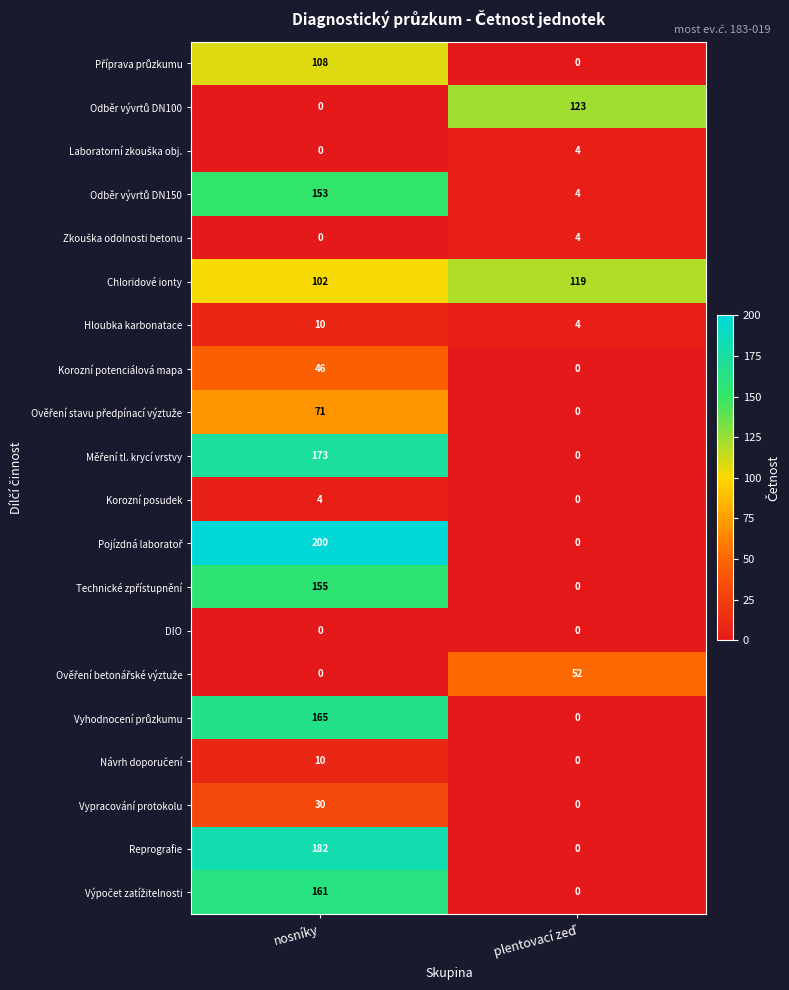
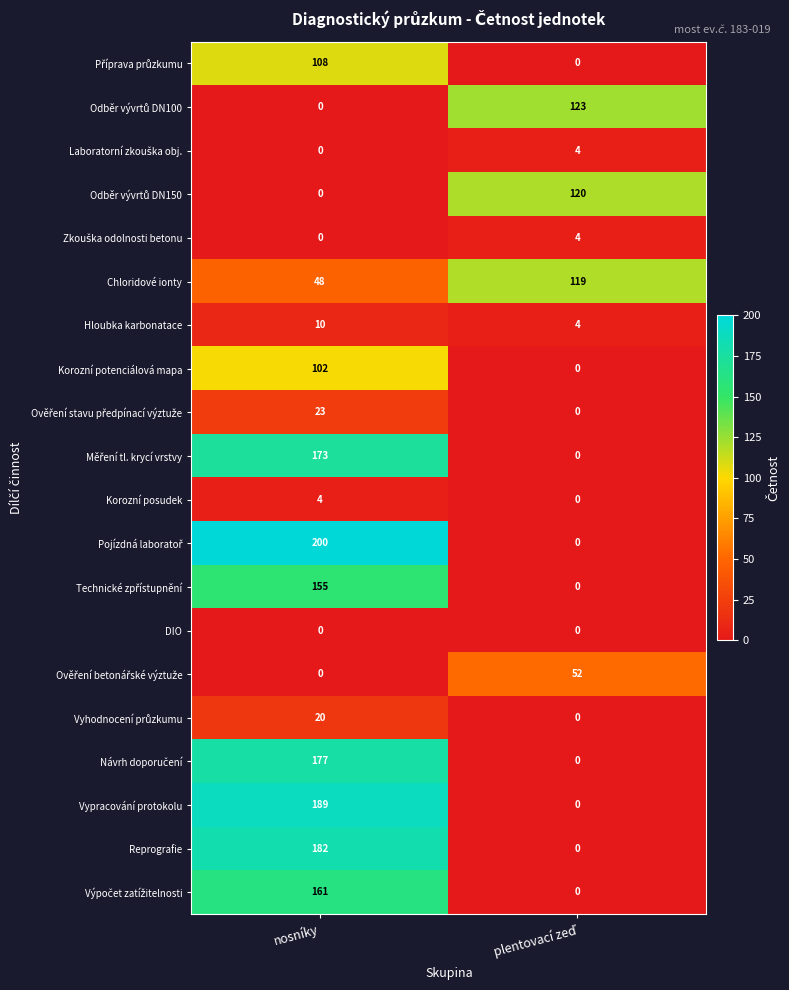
Odběr vývrtů DN150, nosníky: 153 -> 0
Odběr vývrtů DN150, plentovací zeď: 4 -> 120
Chloridové ionty, nosníky: 102 -> 48
Korozní potenciálová mapa, nosníky: 46 -> 102
Ověření stavu předpínací výztuže, nosníky: 71 -> 23
Vyhodnocení průzkumu, nosníky: 165 -> 20
Návrh doporučení, nosníky: 10 -> 177
Vypracování protokolu, nosníky: 30 -> 189
